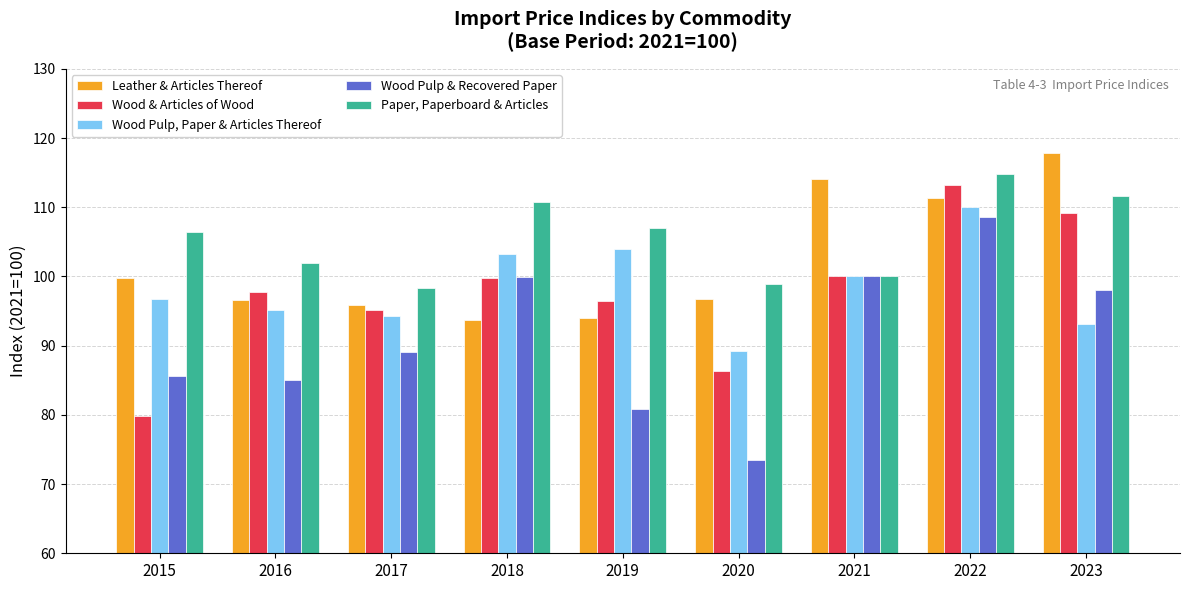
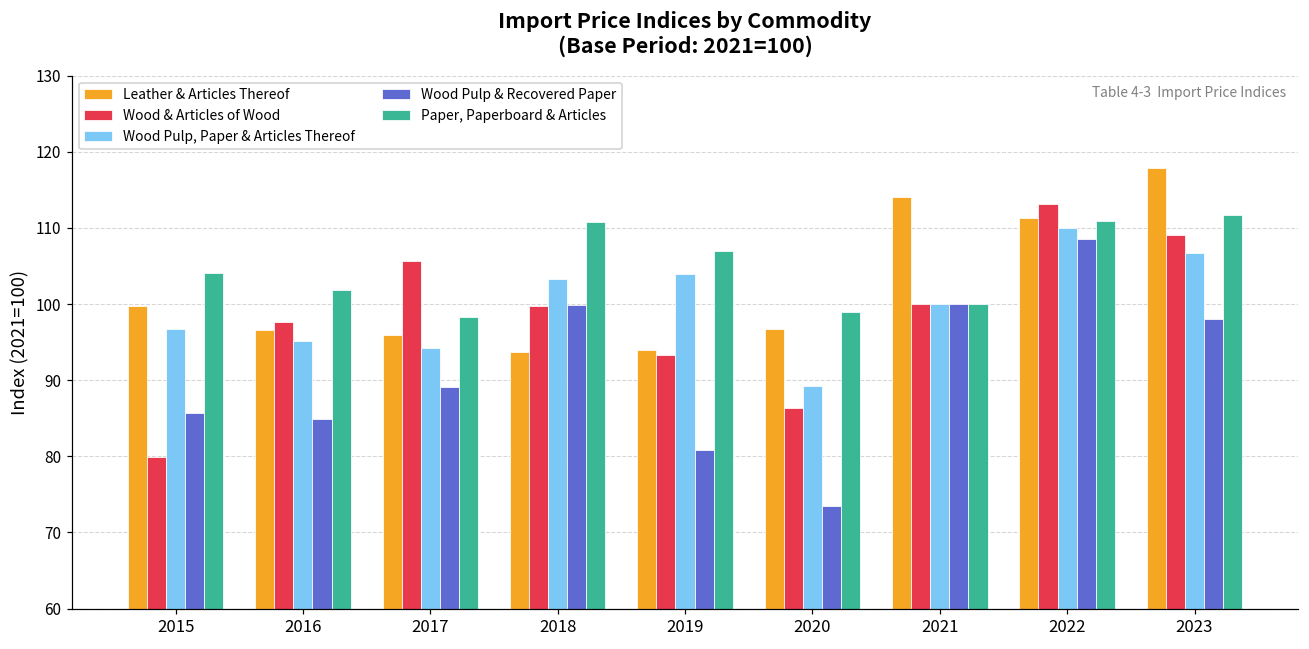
Paper, Paperboard & Articles, 2015: 106 -> 104
Wood & Articles of Wood, 2017: 95 -> 106
Wood & Articles of Wood, 2019: 96 -> 93
Paper, Paperboard & Articles, 2022: 115 -> 111
Wood Pulp, Paper & Articles Thereof, 2023: 93 -> 107
